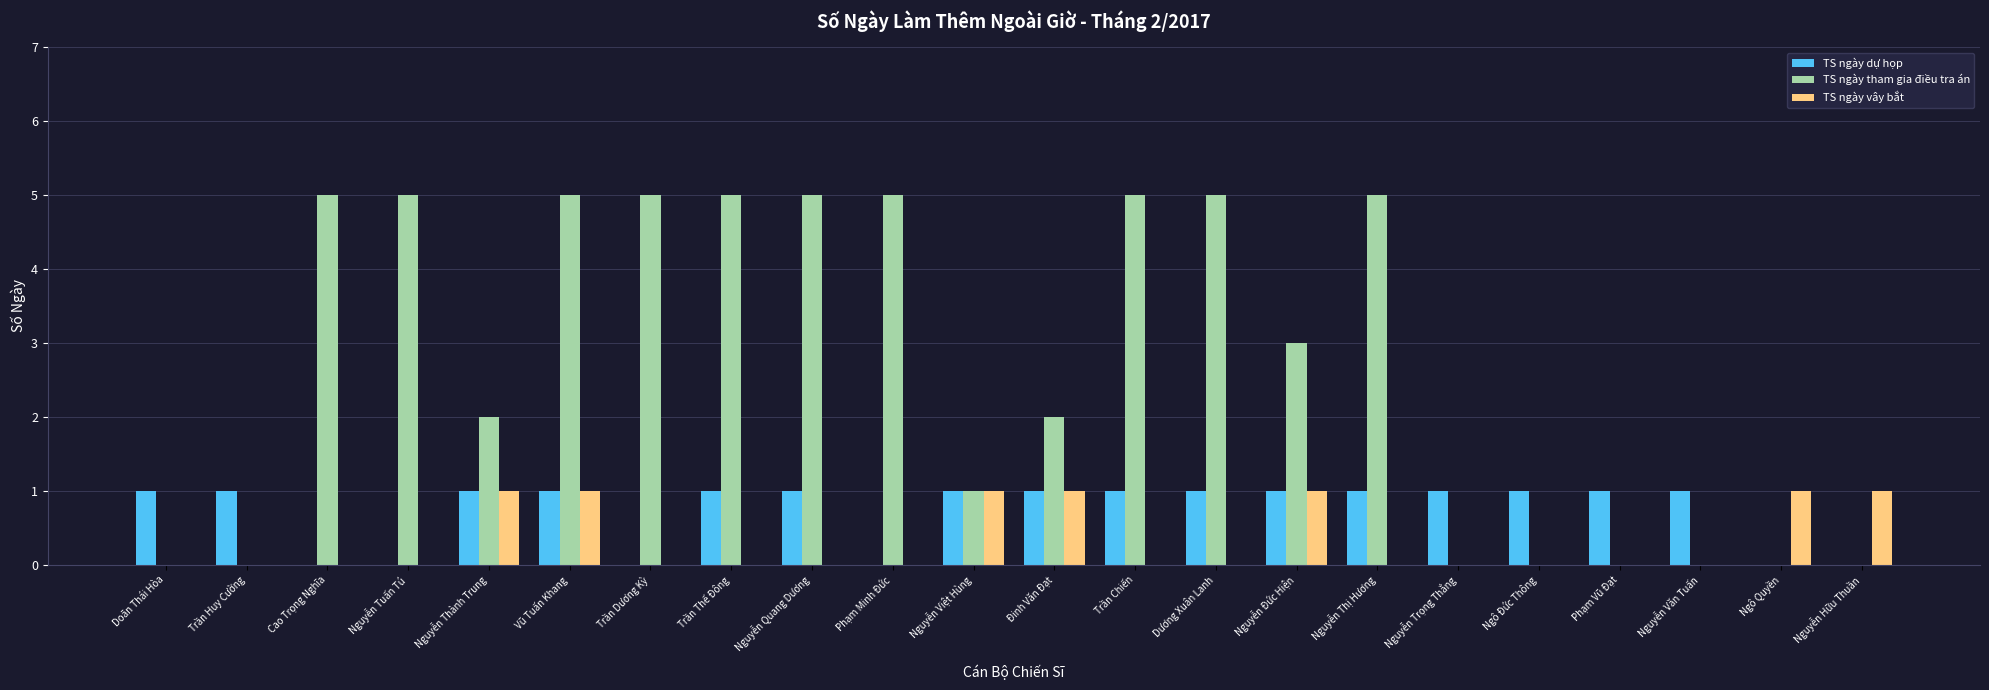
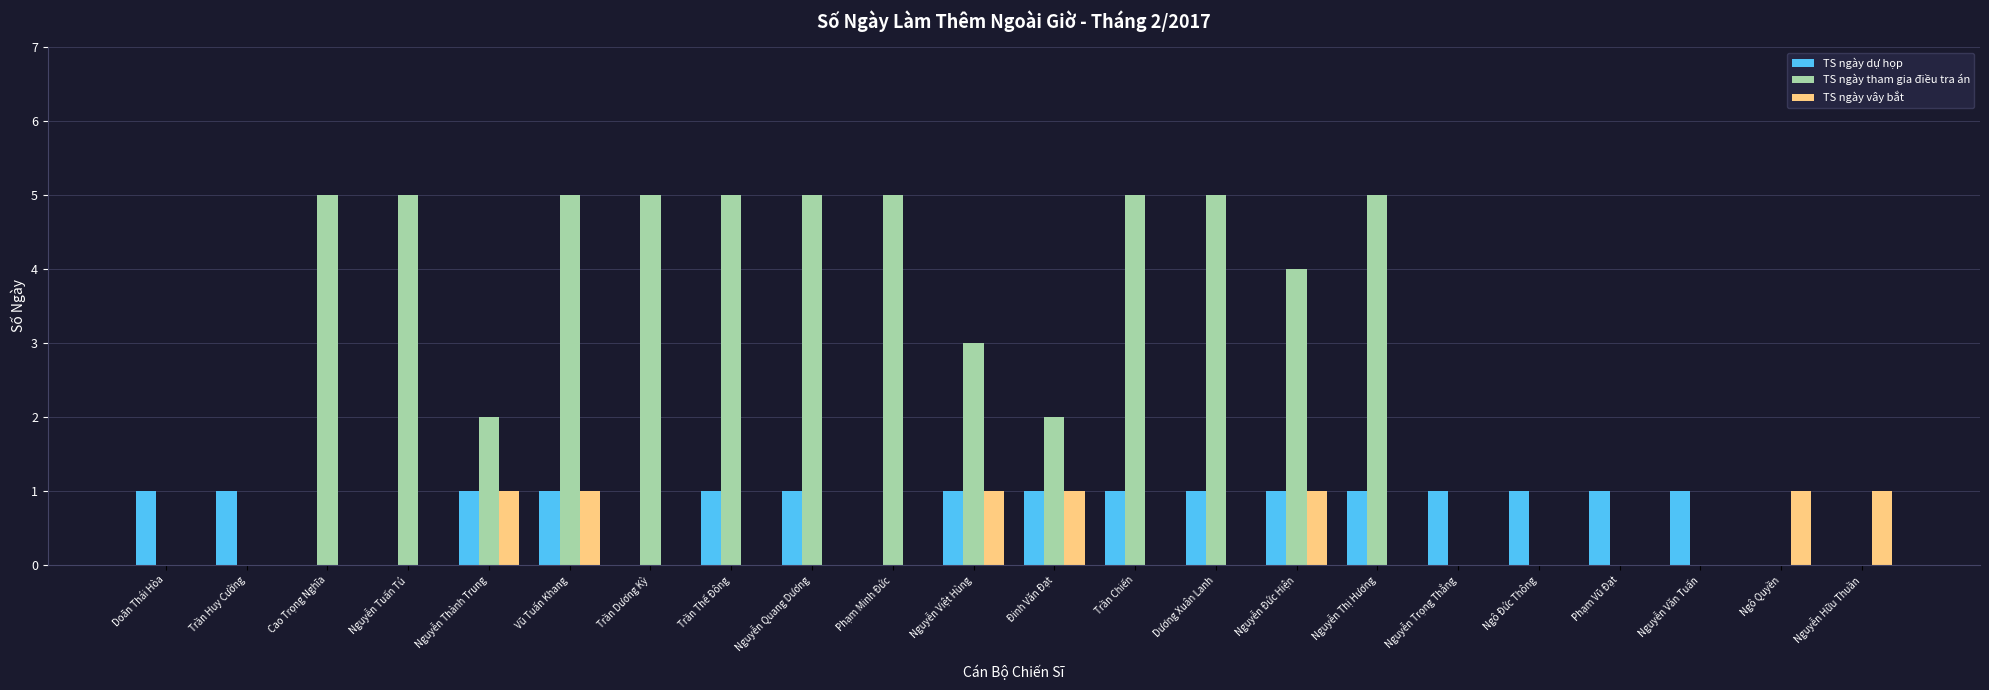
TS ngày tham gia điều tra án, Nguyễn Việt Hùng: 1 -> 3
TS ngày tham gia điều tra án, Nguyễn Đức Hiện: 3 -> 4
